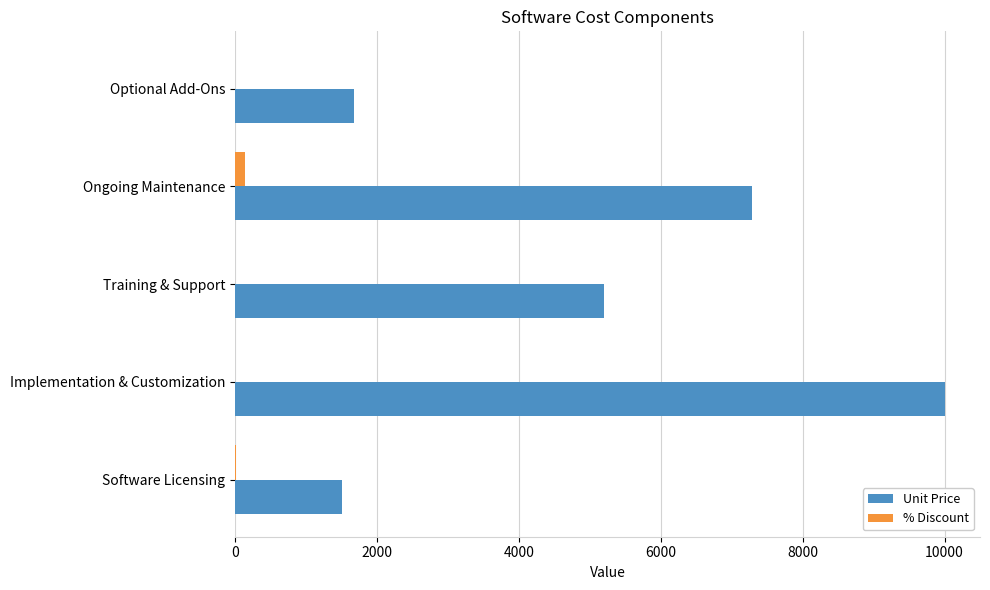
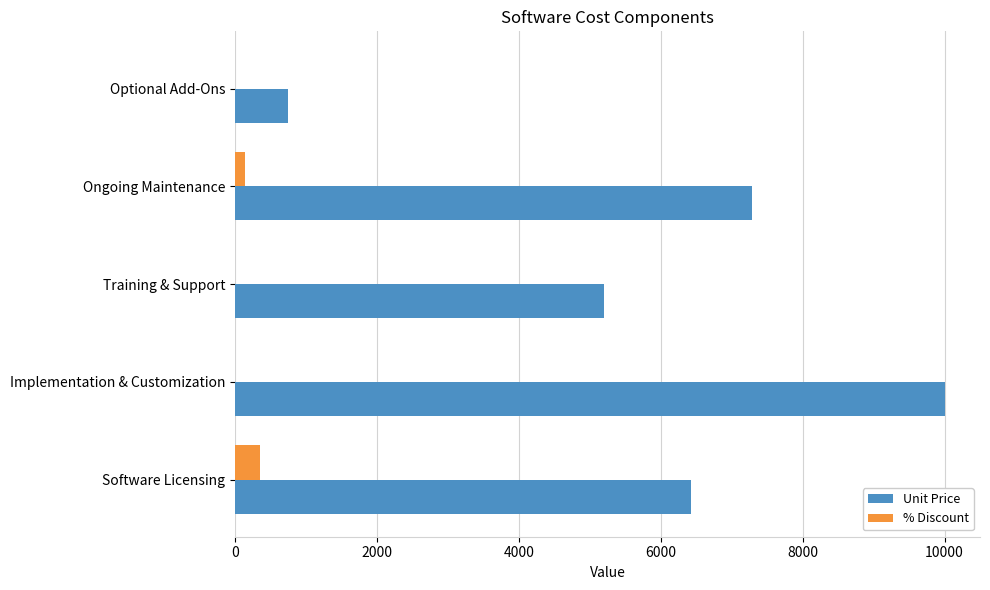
Unit Price, Optional Add-Ons: 1700 -> 800
% Discount, Software Licensing: 0 -> 300
Unit Price, Software Licensing: 1500 -> 6400
